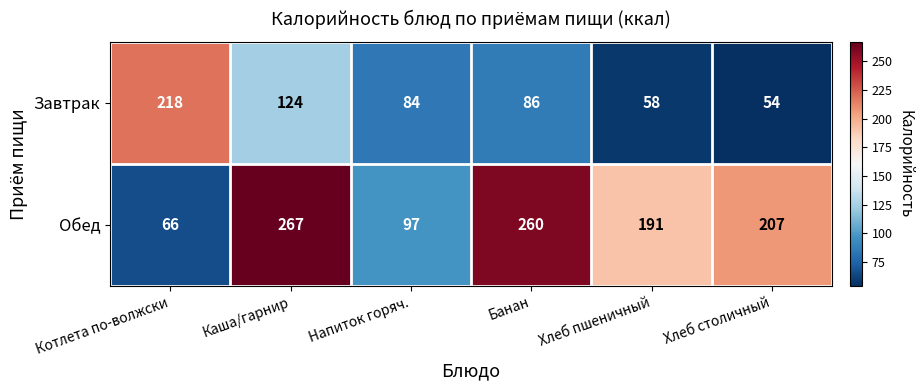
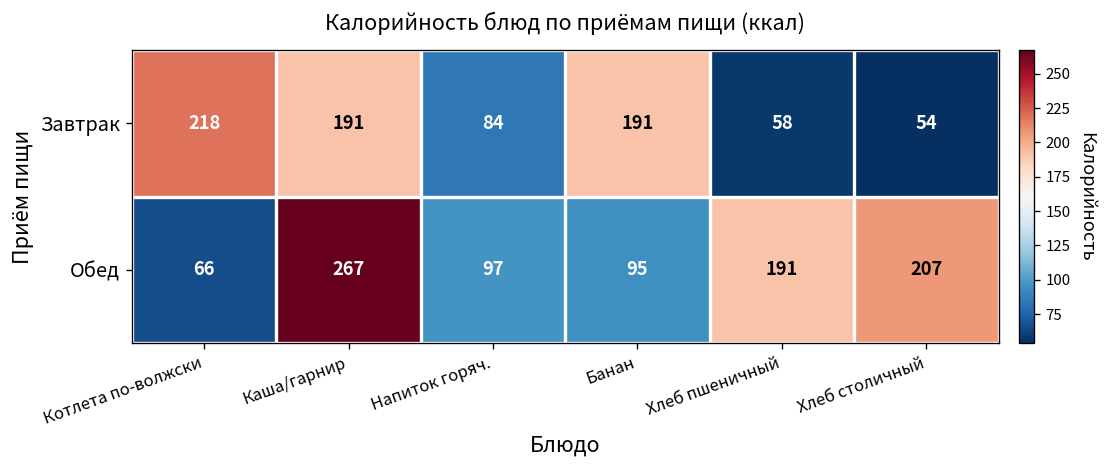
Завтрак, Каша/гарнир: 124 -> 191
Завтрак, Банан: 86 -> 191
Обед, Банан: 260 -> 95
